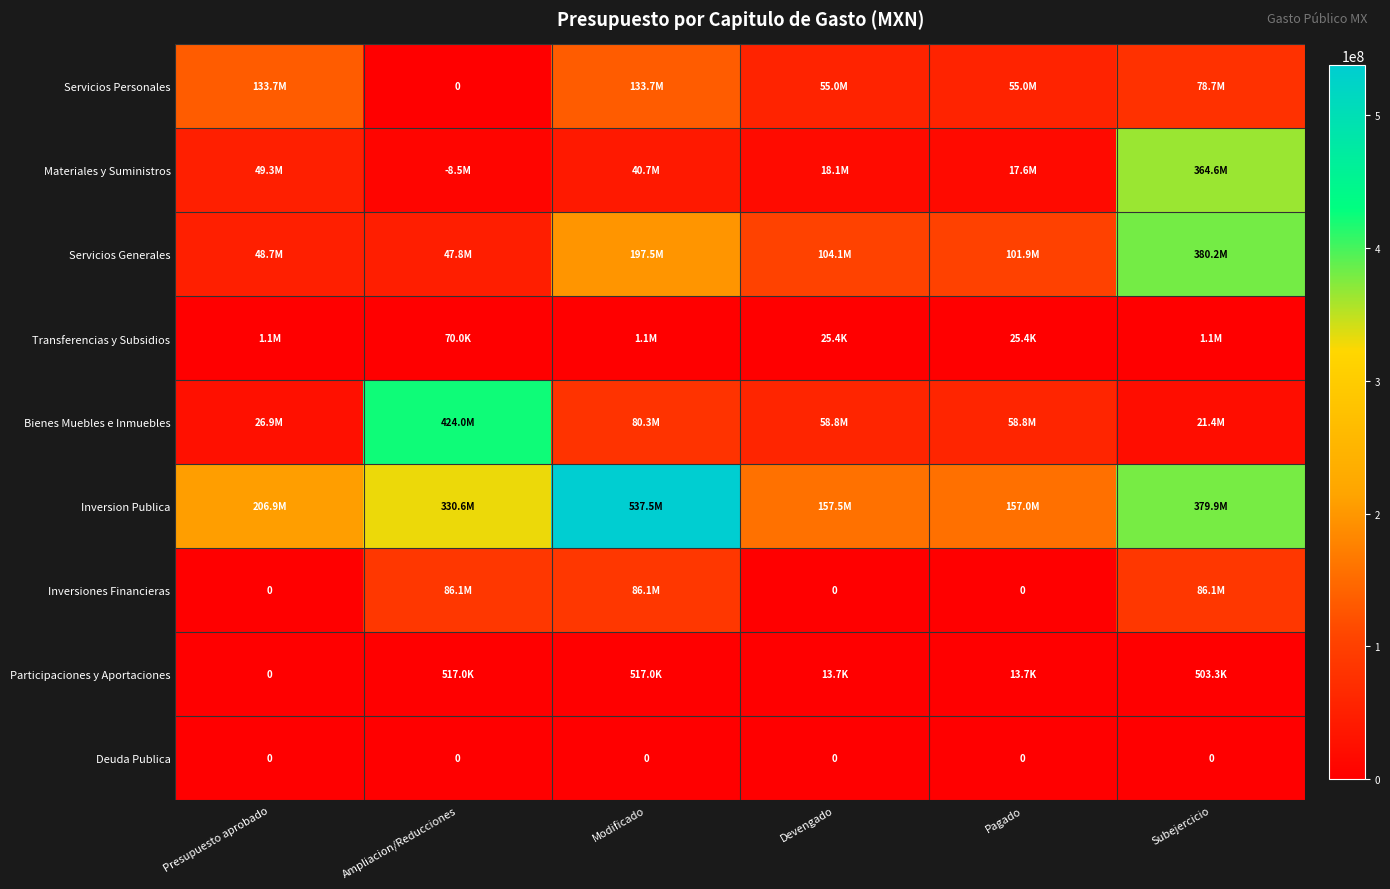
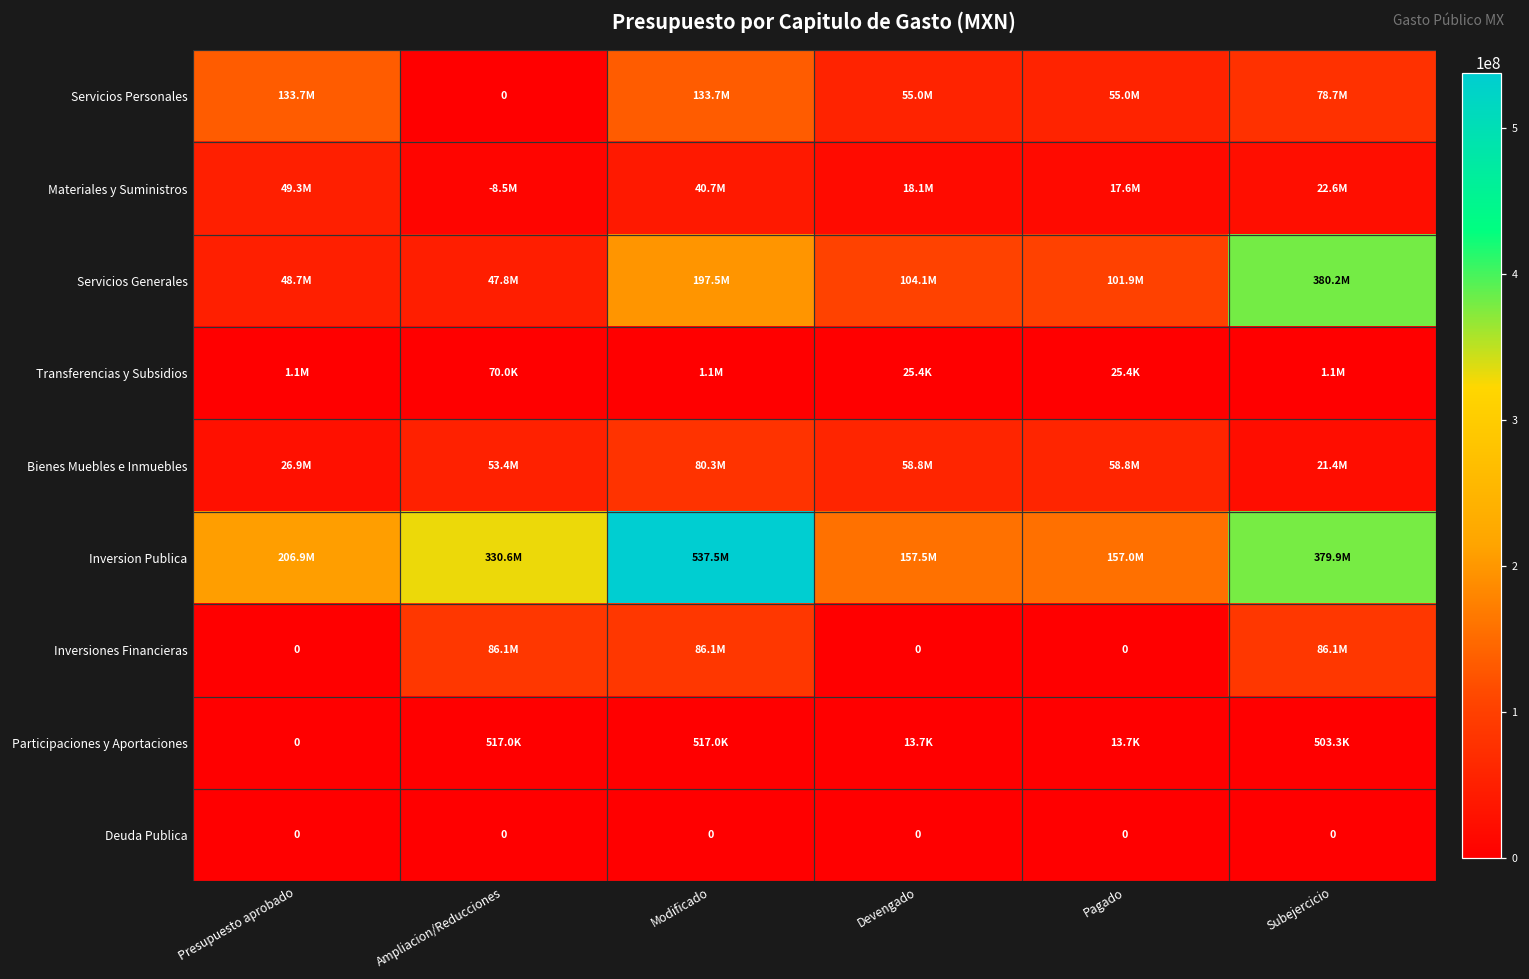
Materiales y Suministros, Subejercicio: 364.6M -> 22.6M
Bienes Muebles e Inmuebles, Ampliacion/Reducciones: 424.0M -> 53.4M
